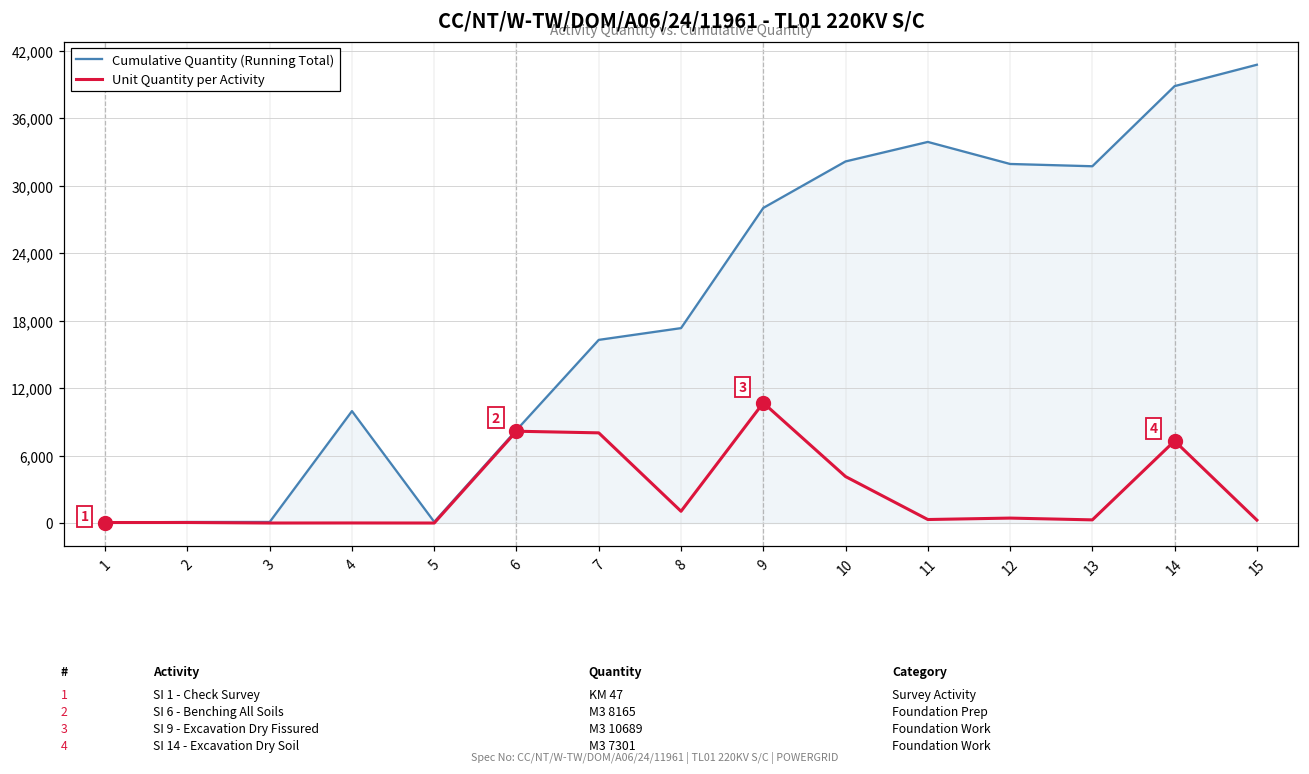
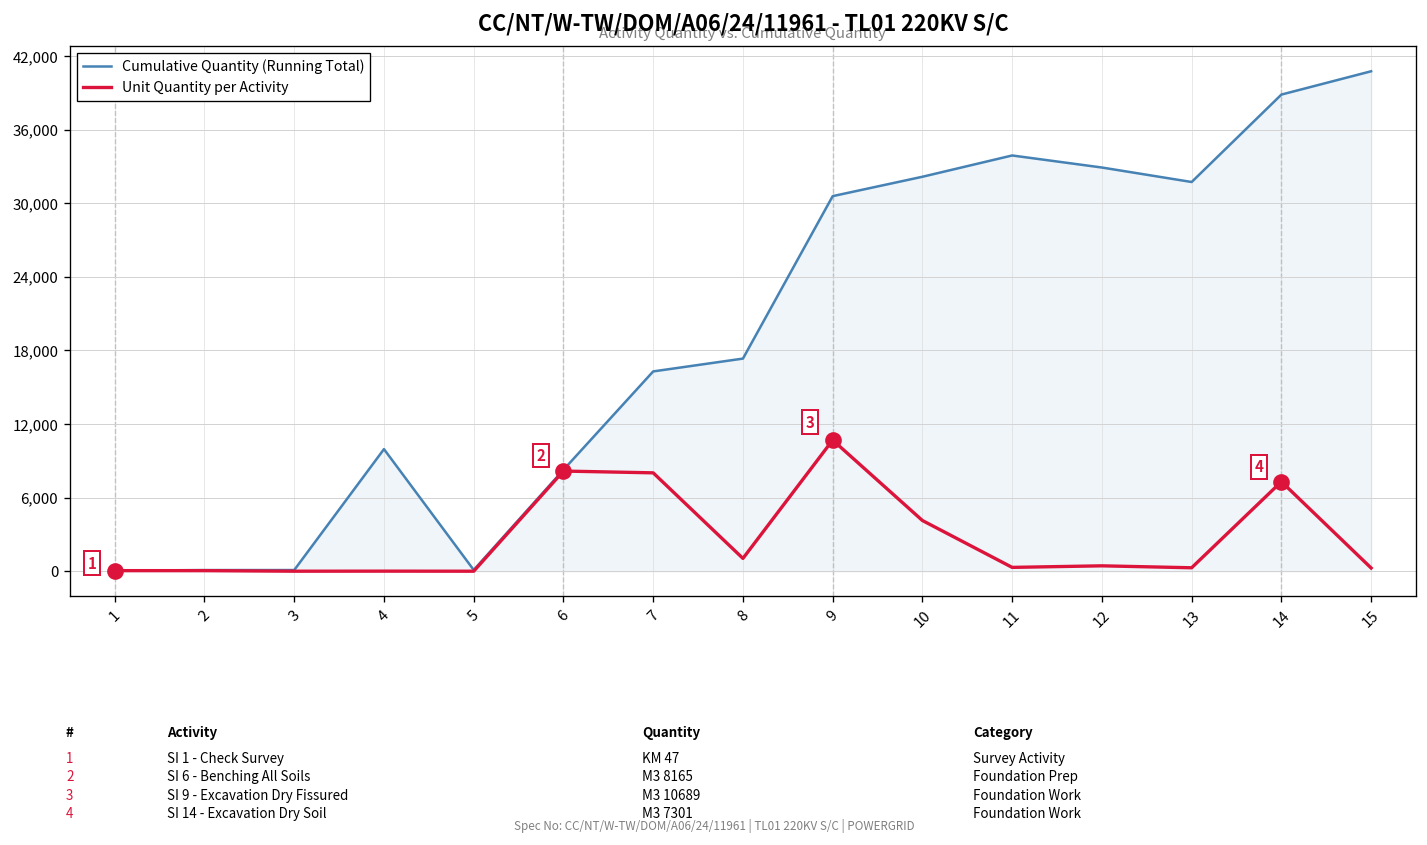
Cumulative Quantity (Running Total), 9: 28,000 -> 30,600
Cumulative Quantity (Running Total), 12: 31,900 -> 32,900
